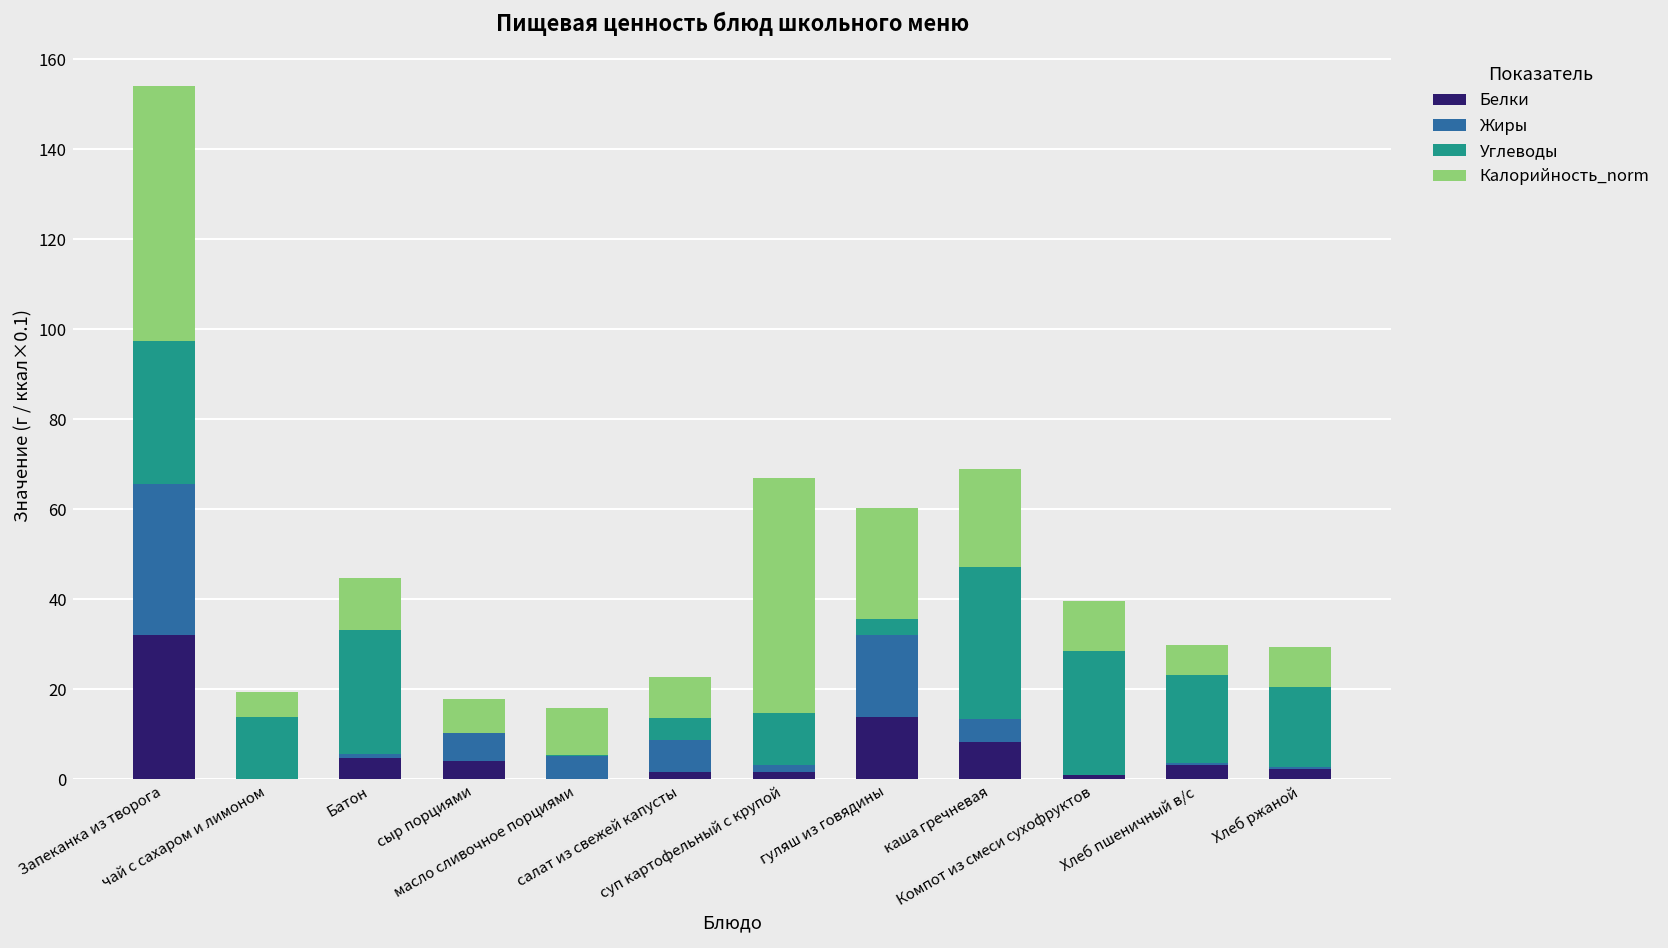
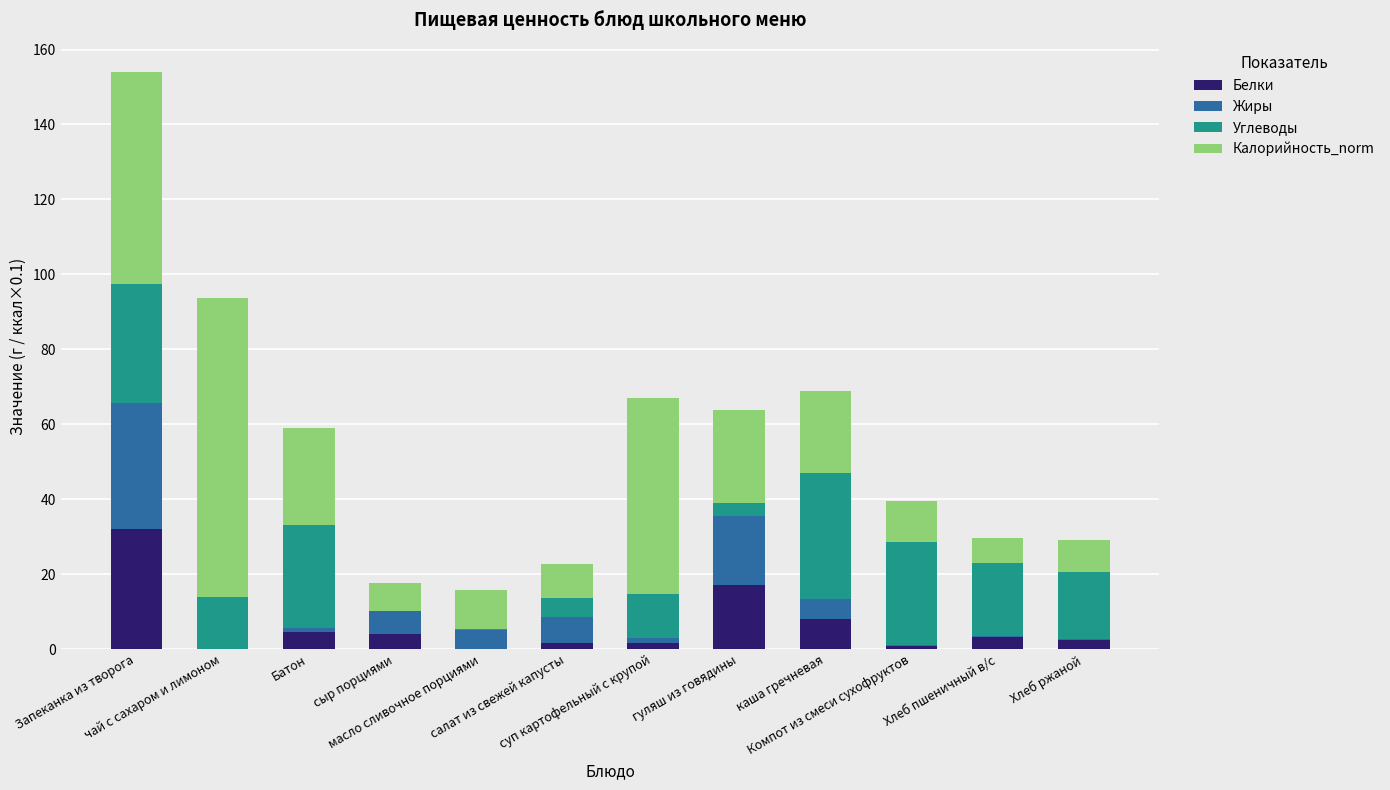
Калорийность_norm, чай с сахаром и лимоном: 5 -> 80
Калорийность_norm, Батон: 12 -> 26
Белки, гуляш из говядины: 14 -> 17
